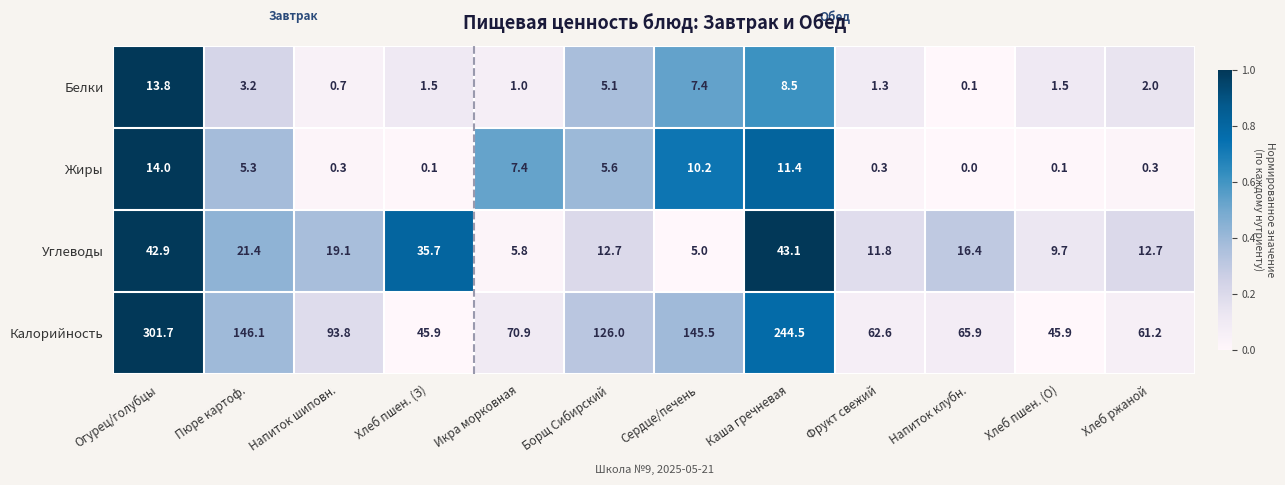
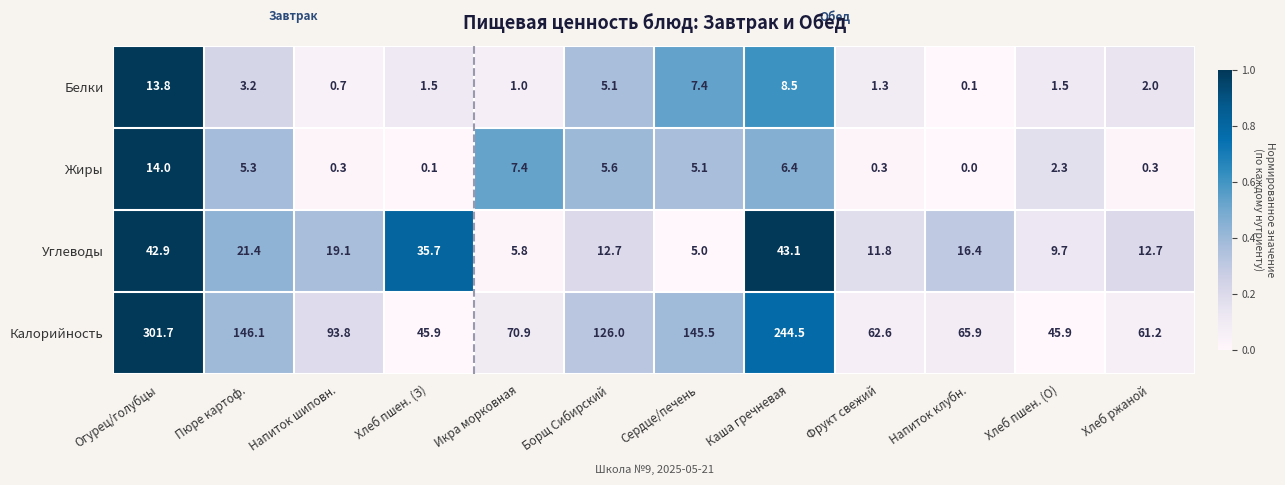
Жиры, Сердце/печень: 10.2 -> 5.1
Жиры, Каша гречневая: 11.4 -> 6.4
Жиры, Хлеб пшен. (О): 0.1 -> 2.3
